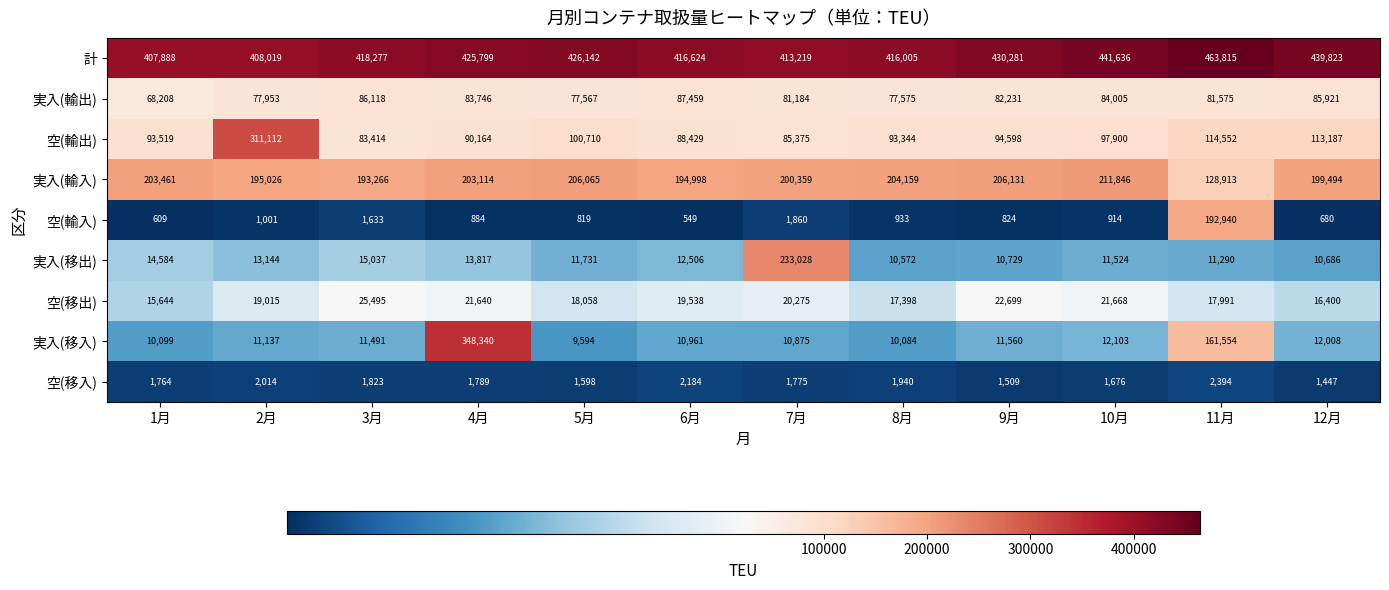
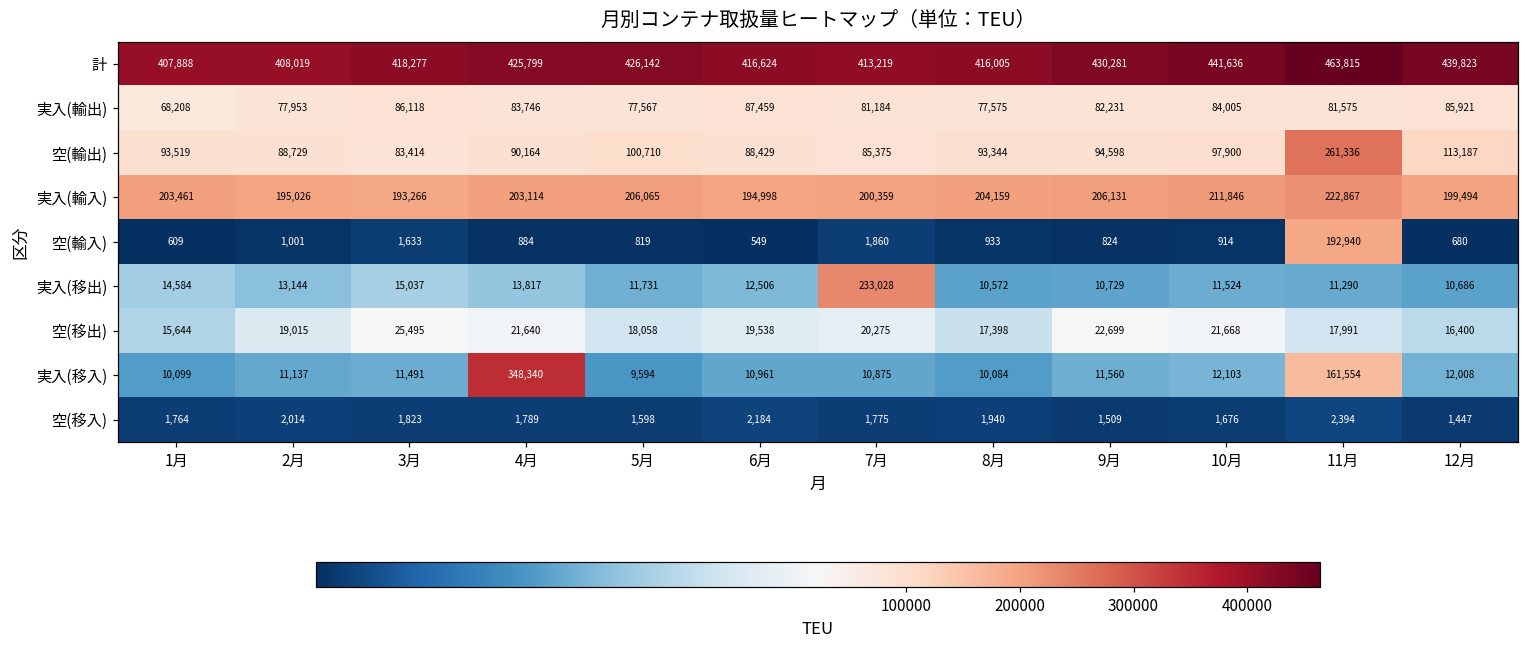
空(輸出), 2月: 311,112 -> 88,729
空(輸出), 11月: 114,552 -> 261,336
実入(輸入), 11月: 128,913 -> 222,867
